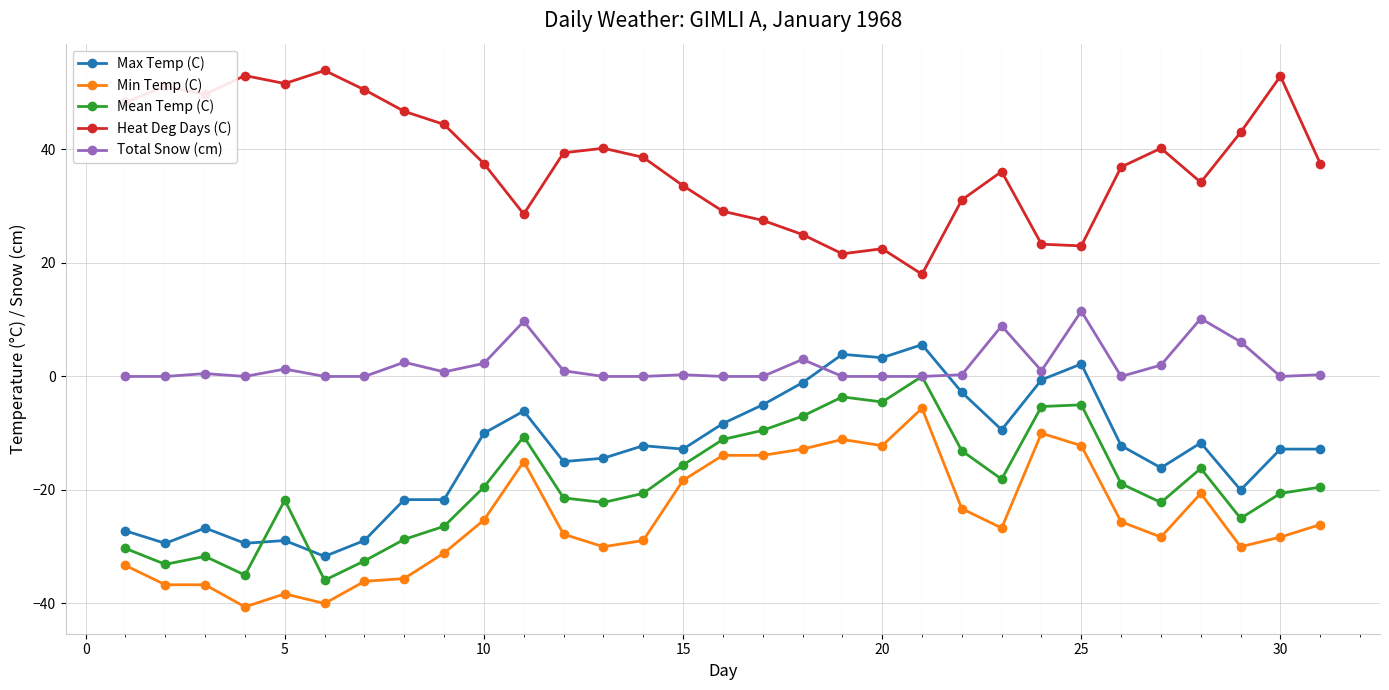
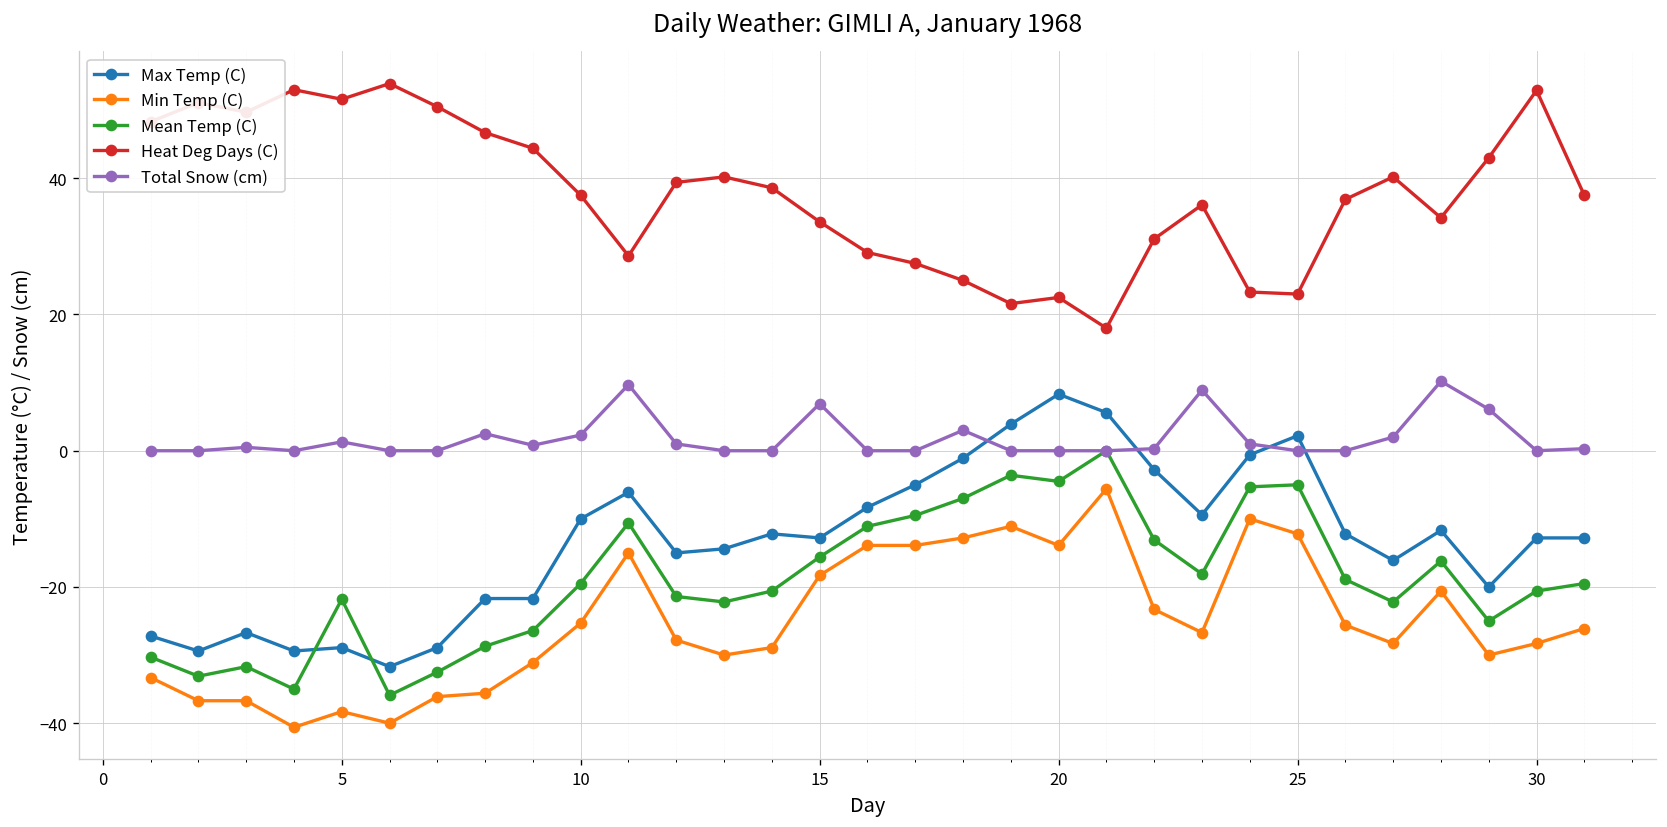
Total Snow (cm), 15: 0 -> 7
Max Temp (C), 20: 3 -> 8
Min Temp (C), 20: -12 -> -14
Total Snow (cm), 25: 12 -> 0
